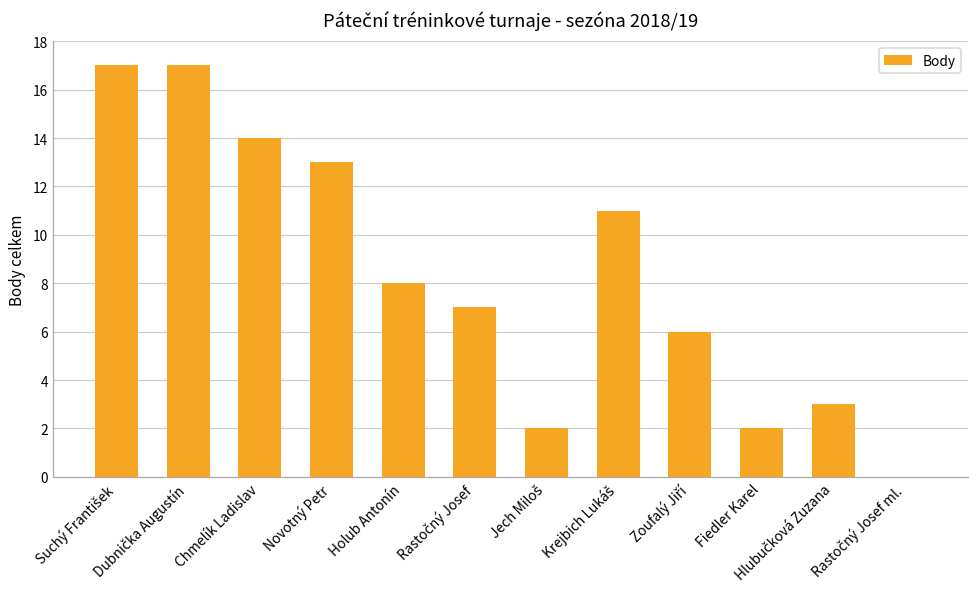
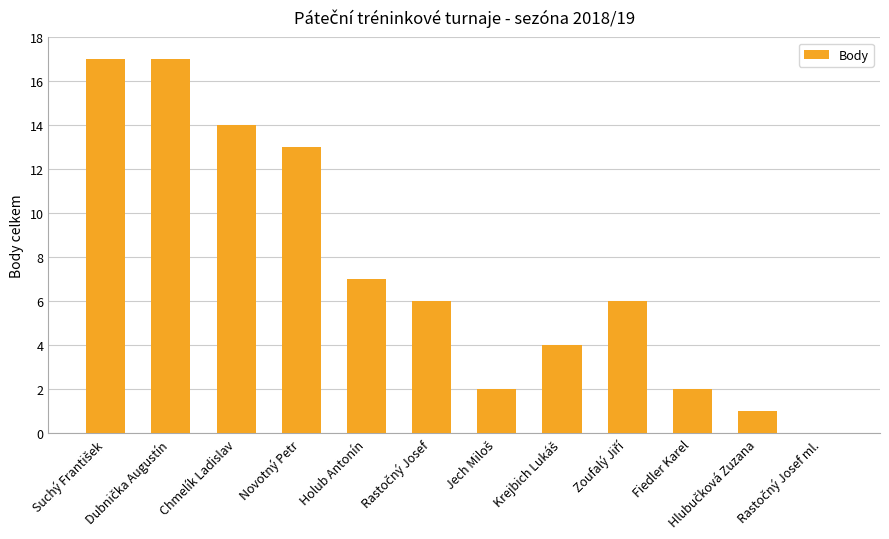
Holub Antonín: 8 -> 7
Rastočný Josef: 7 -> 6
Krejbich Lukáš: 11 -> 4
Hlubučková Zuzana: 3 -> 1
